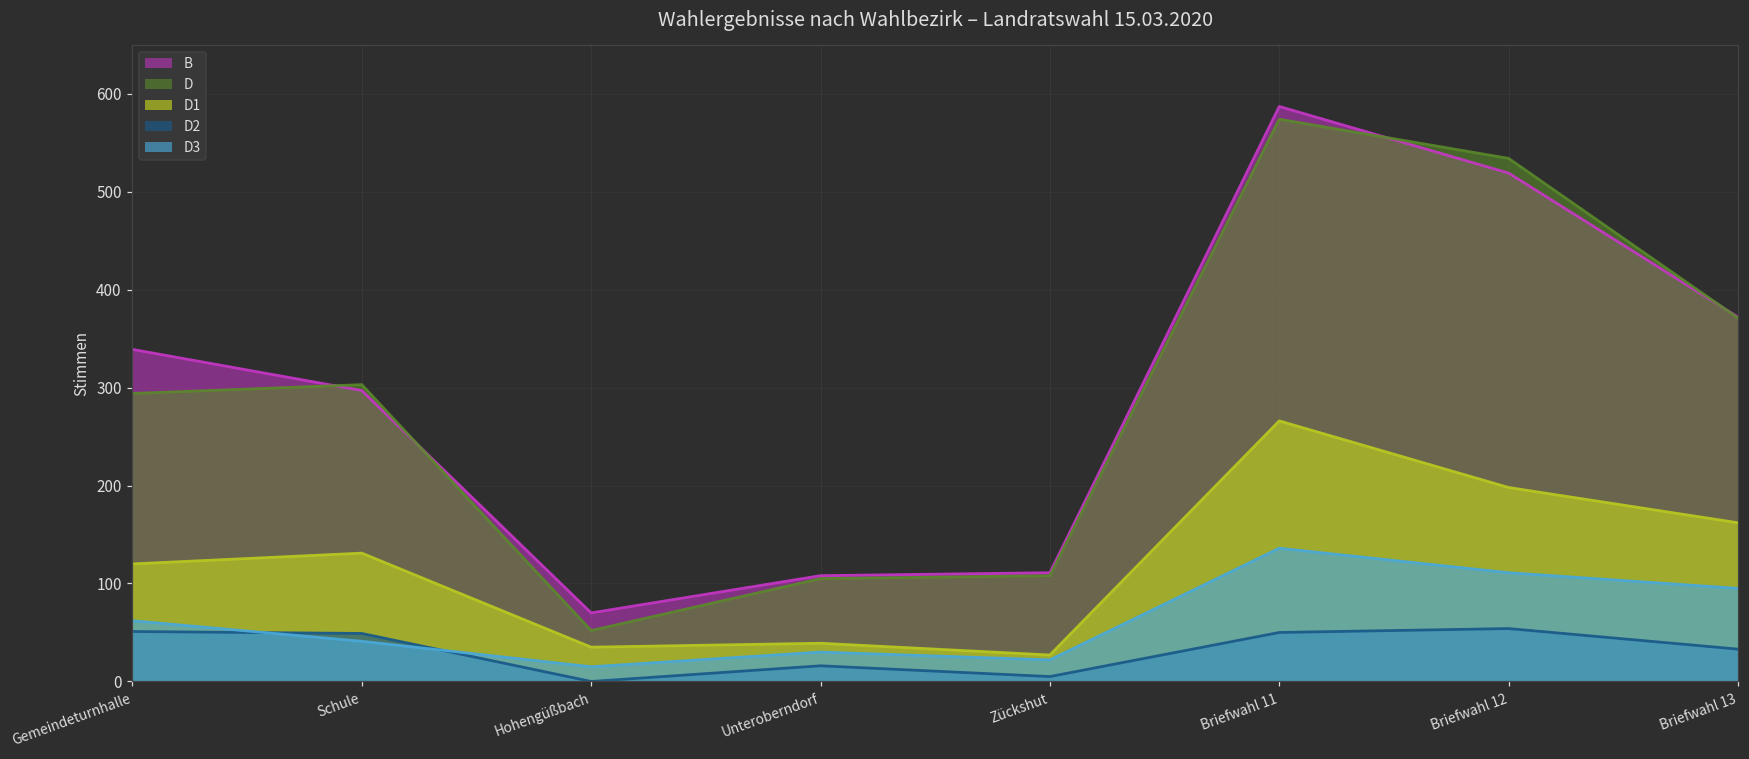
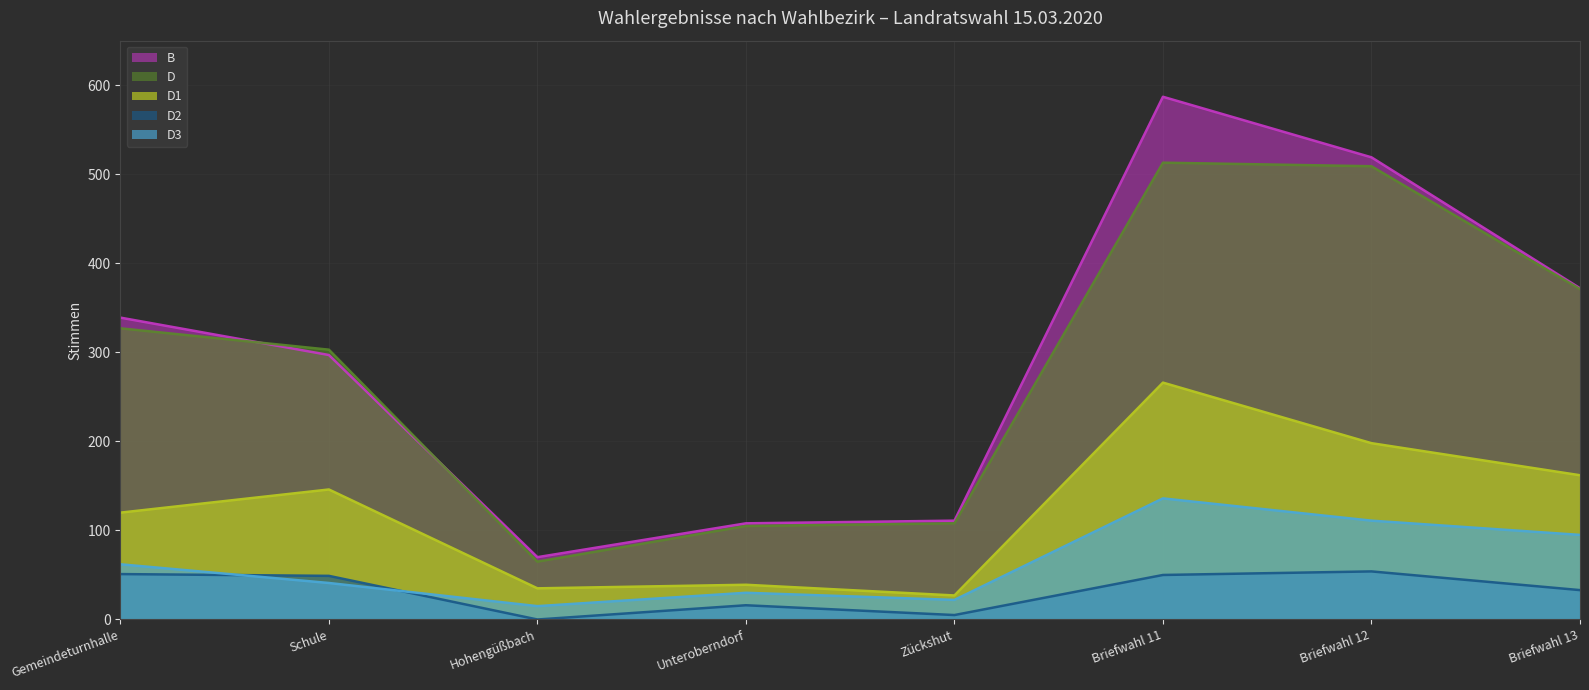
D, Gemeindeturnhalle: 290 -> 330
D1, Schule: 130 -> 150
D, Hohengüßbach: 50 -> 70
D, Briefwahl 11: 570 -> 510
D, Briefwahl 12: 530 -> 510
